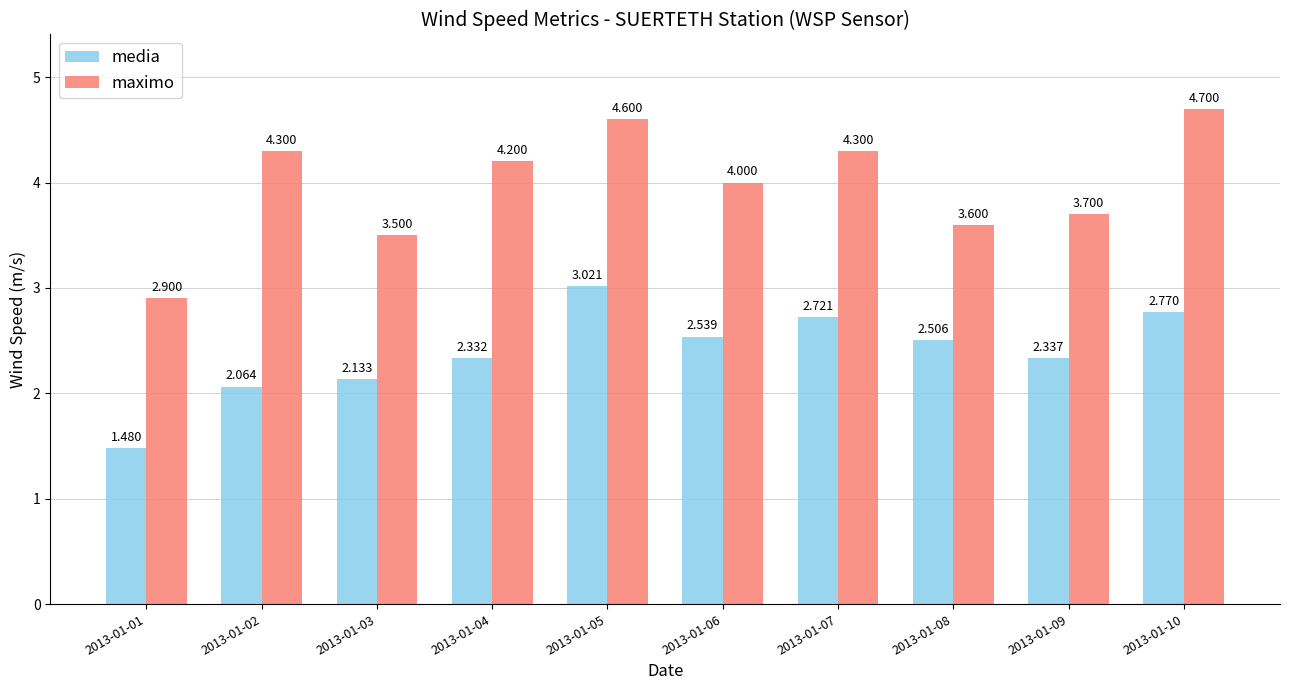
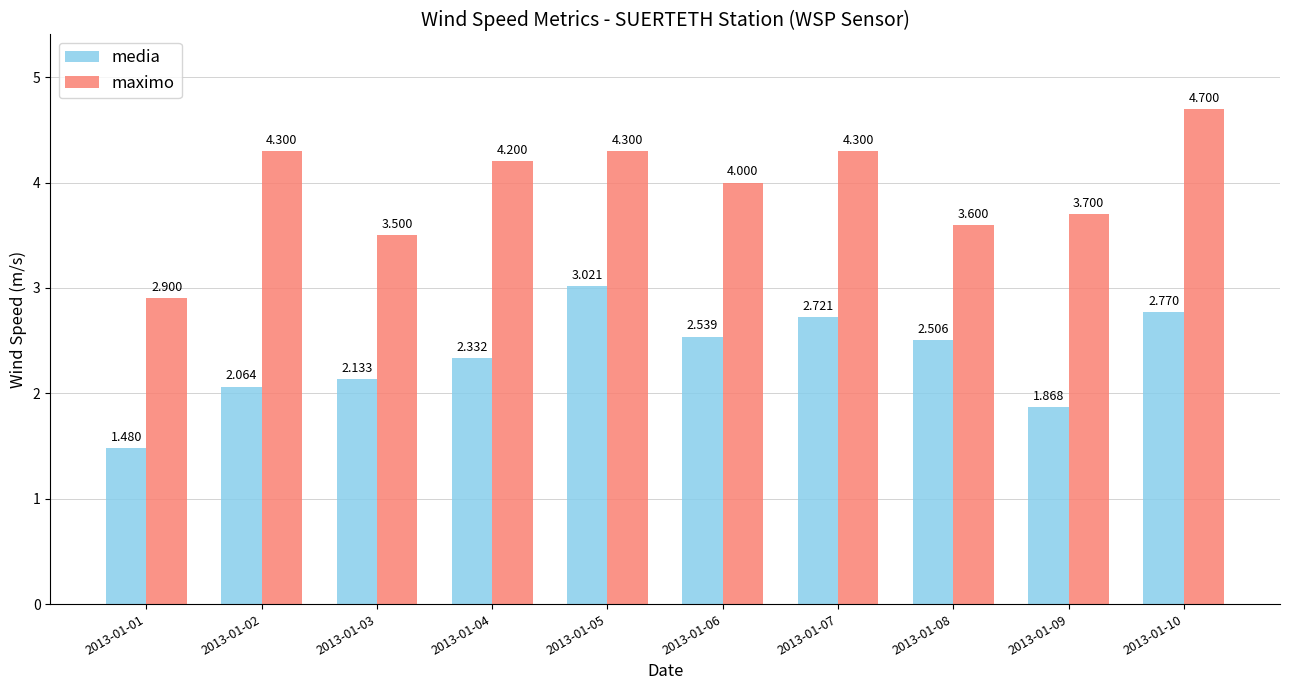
maximo, 2013-01-05: 4.600 -> 4.300
media, 2013-01-09: 2.337 -> 1.868
